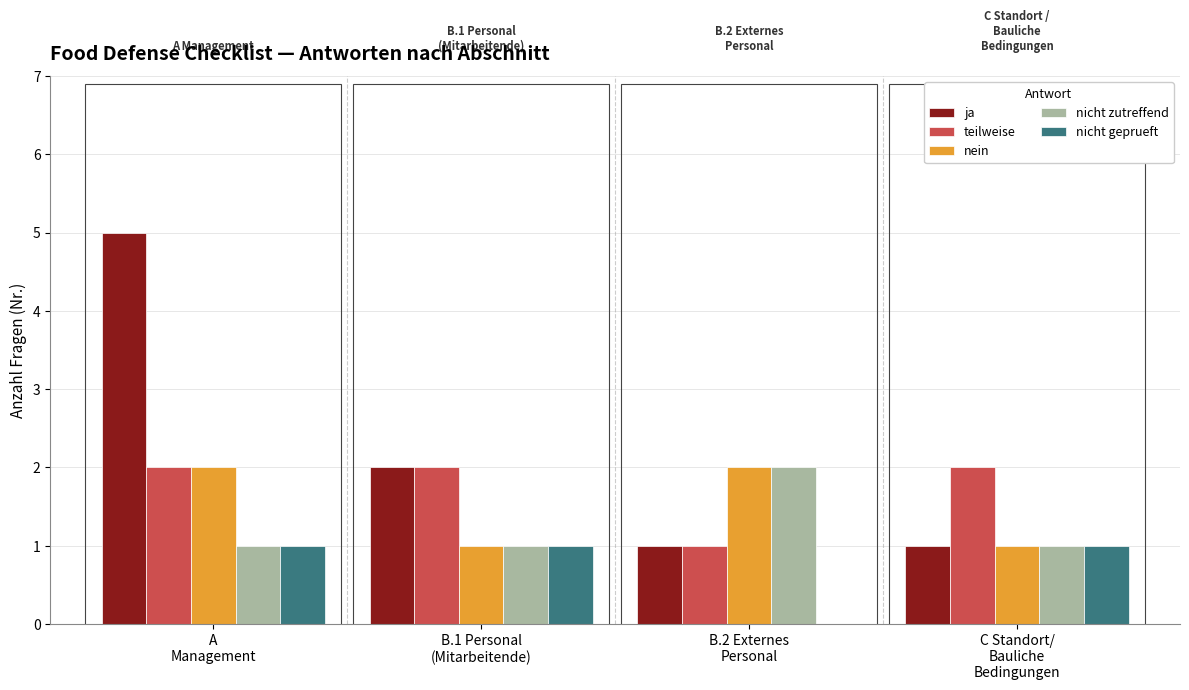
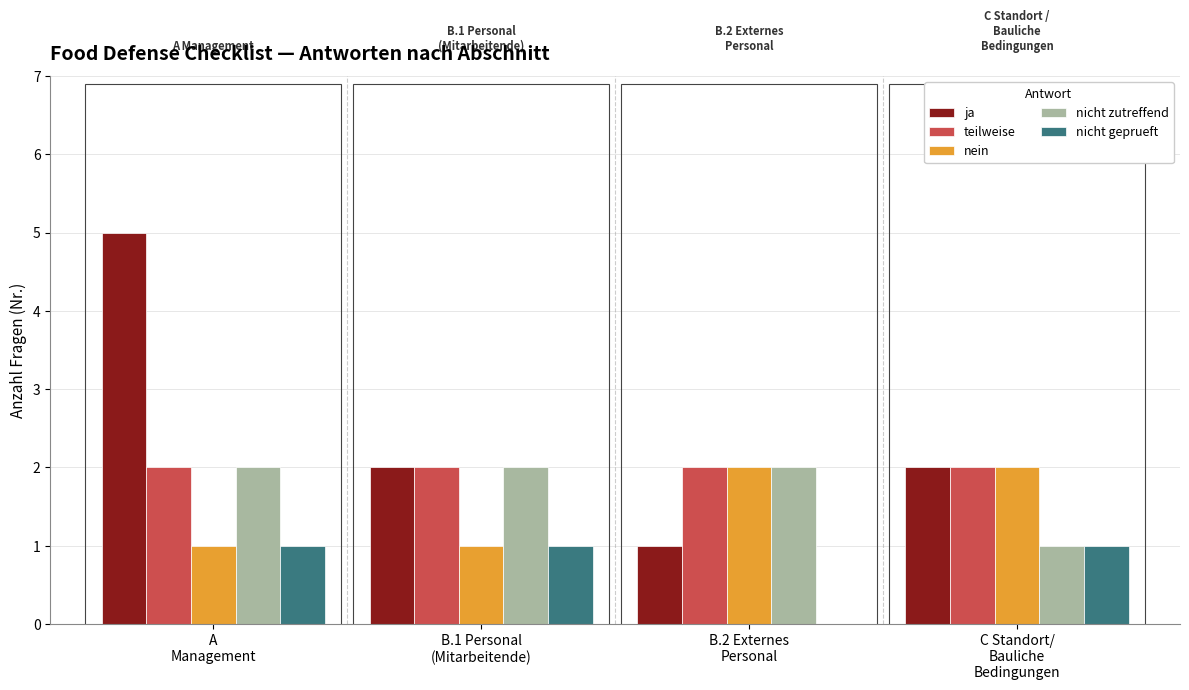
nein, A Management: 2 -> 1
nicht zutreffend, A Management: 1 -> 2
nicht zutreffend, B.1 Personal (Mitarbeitende): 1 -> 2
teilweise, B.2 Externes Personal: 1 -> 2
ja, C Standort/ Bauliche Bedingungen: 1 -> 2
nein, C Standort/ Bauliche Bedingungen: 1 -> 2
